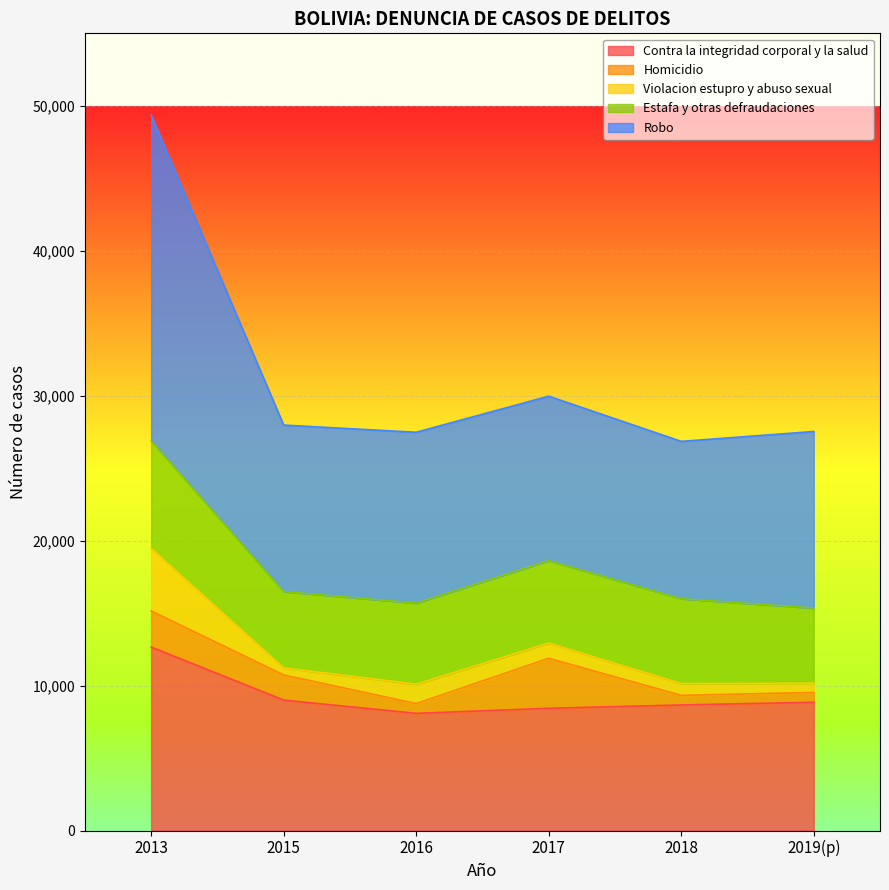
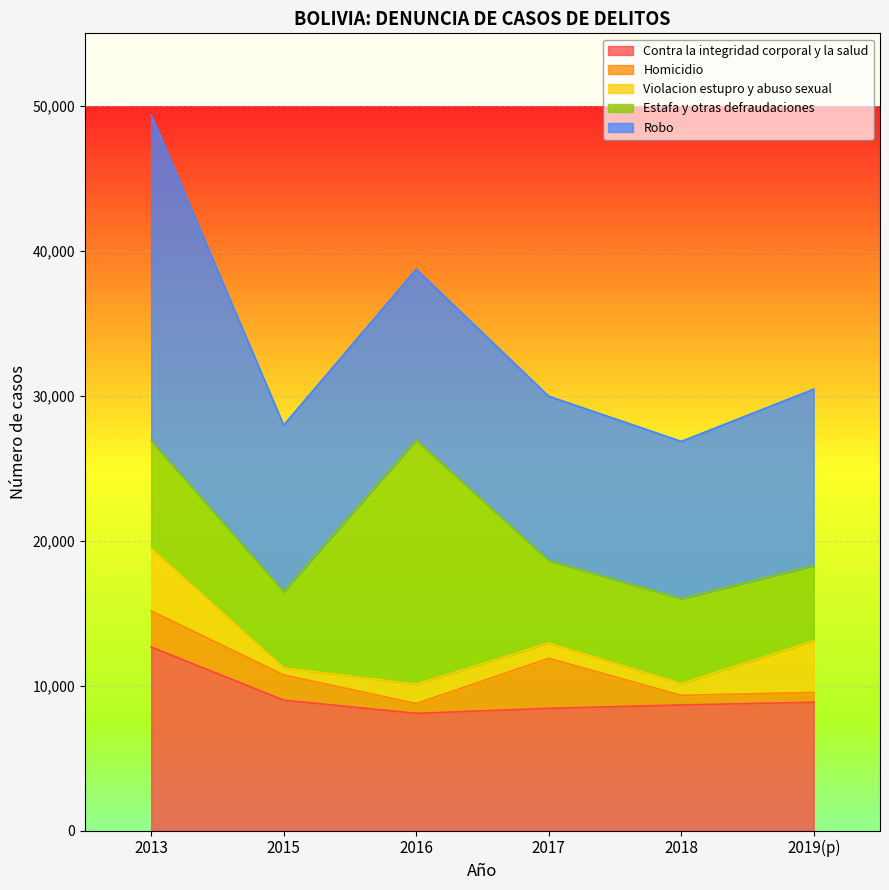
Estafa y otras defraudaciones, 2016: 5,600 -> 16,800
Violacion estupro y abuso sexual, 2019(p): 600 -> 3,600
